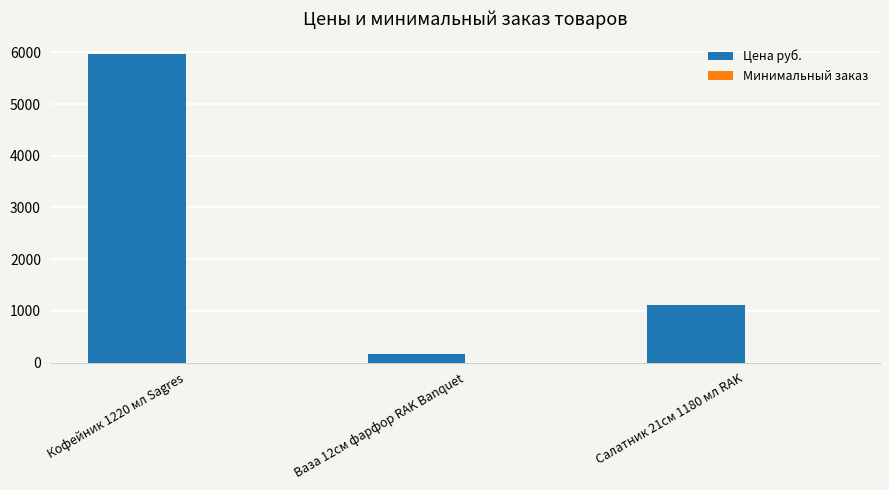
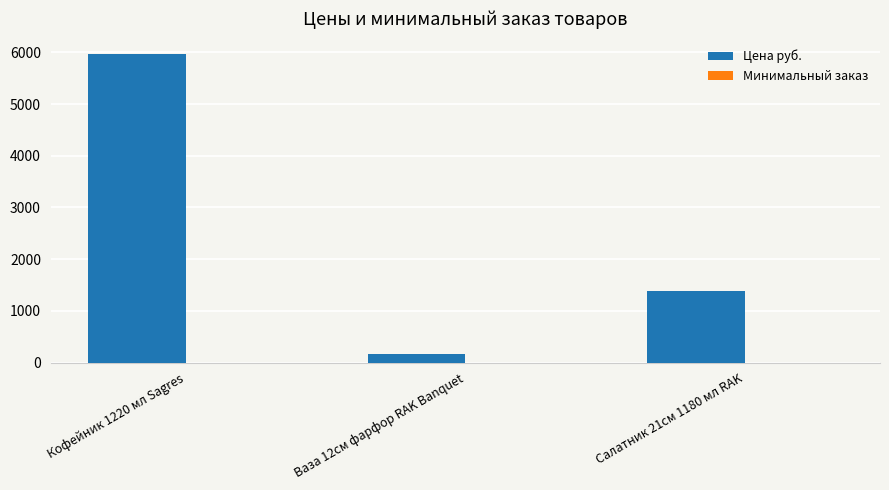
Цена руб., Салатник 21см 1180 мл RAK: 1100 -> 1400
